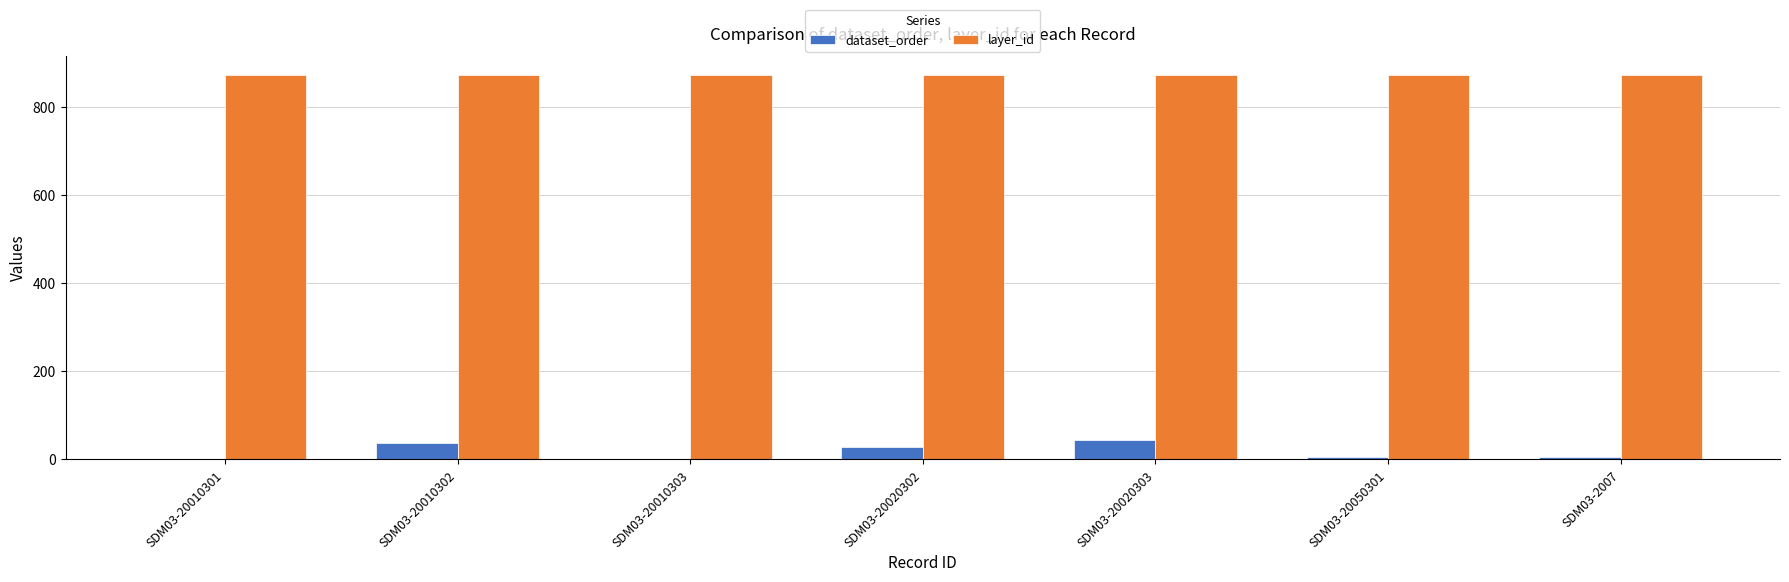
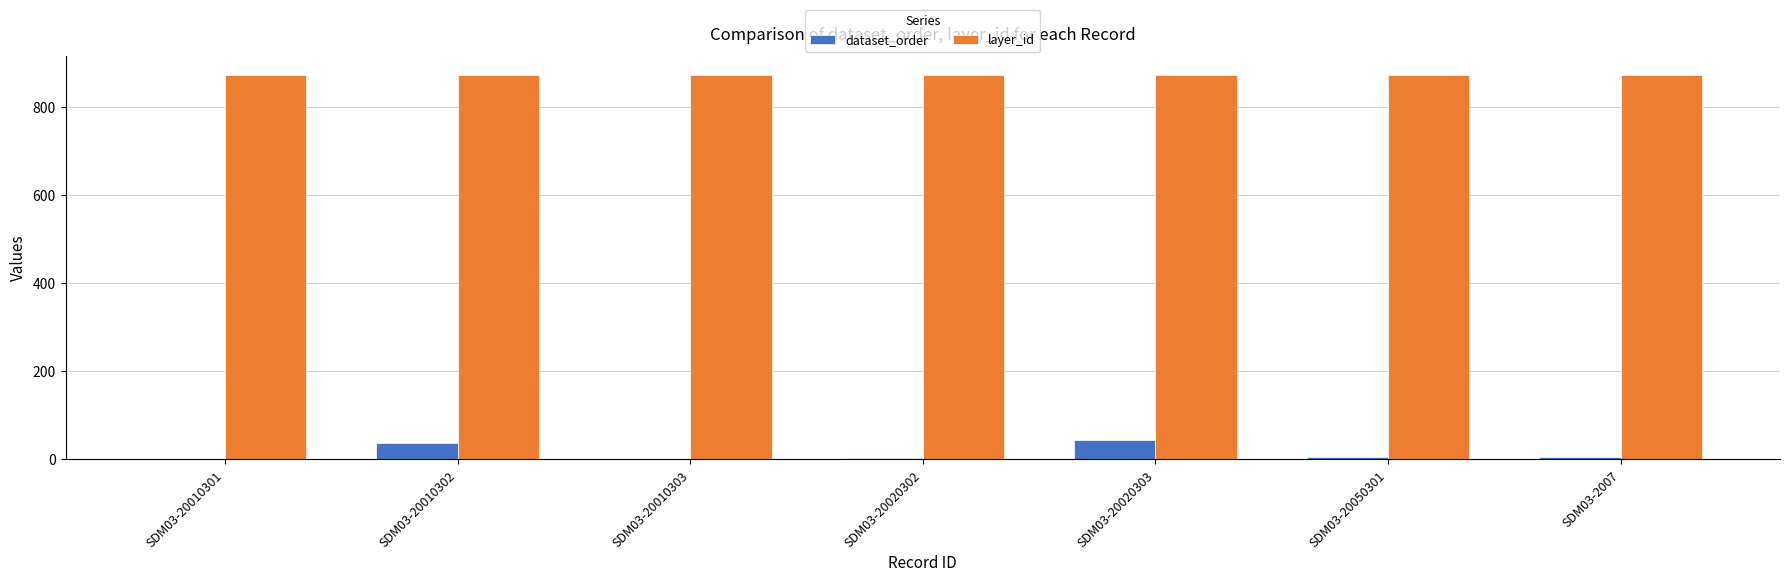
dataset_order, SDM03-20020302: 30 -> 0
